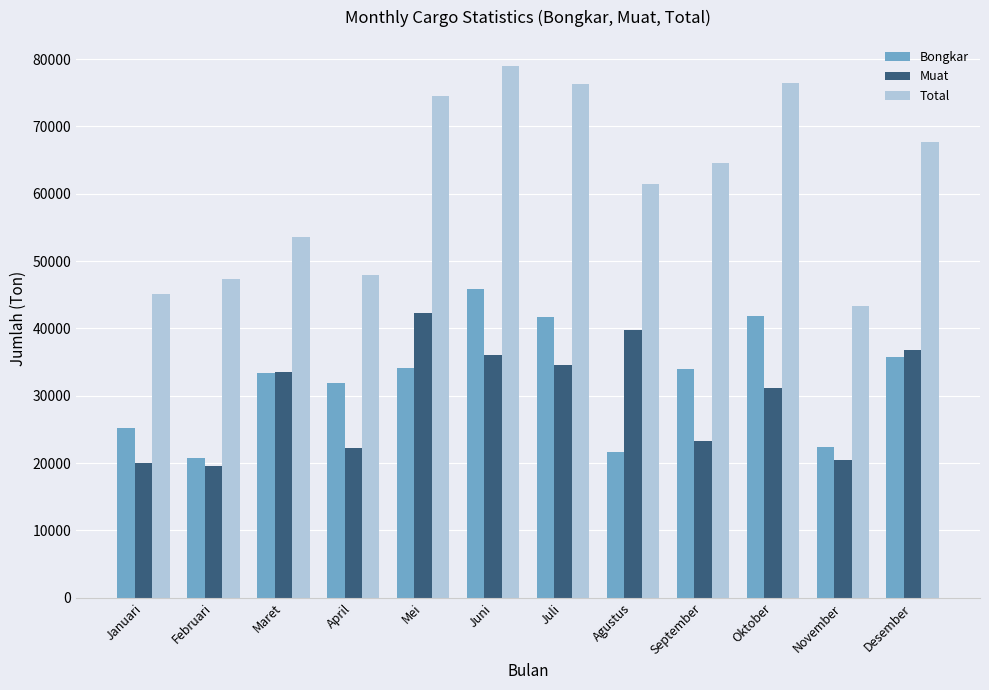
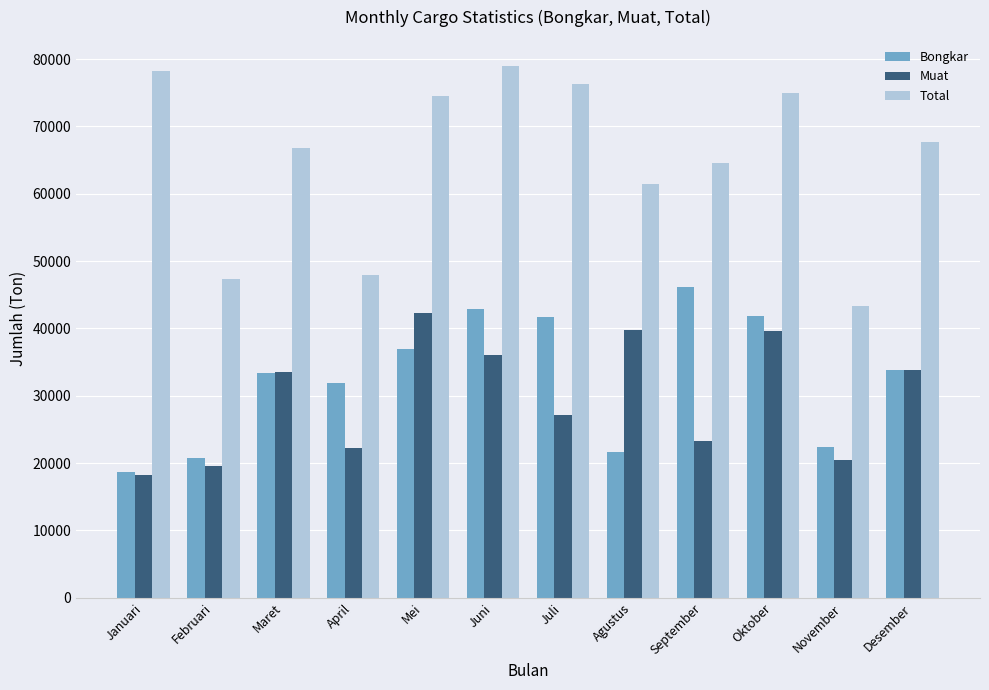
Bongkar, Januari: 25000 -> 19000
Muat, Januari: 20000 -> 18000
Total, Januari: 45000 -> 78000
Total, Maret: 54000 -> 67000
Bongkar, Mei: 34000 -> 37000
Bongkar, Juni: 46000 -> 43000
Muat, Juli: 35000 -> 27000
Bongkar, September: 34000 -> 46000
Muat, Oktober: 31000 -> 40000
Total, Oktober: 76000 -> 75000
Bongkar, Desember: 36000 -> 34000
Muat, Desember: 37000 -> 34000
